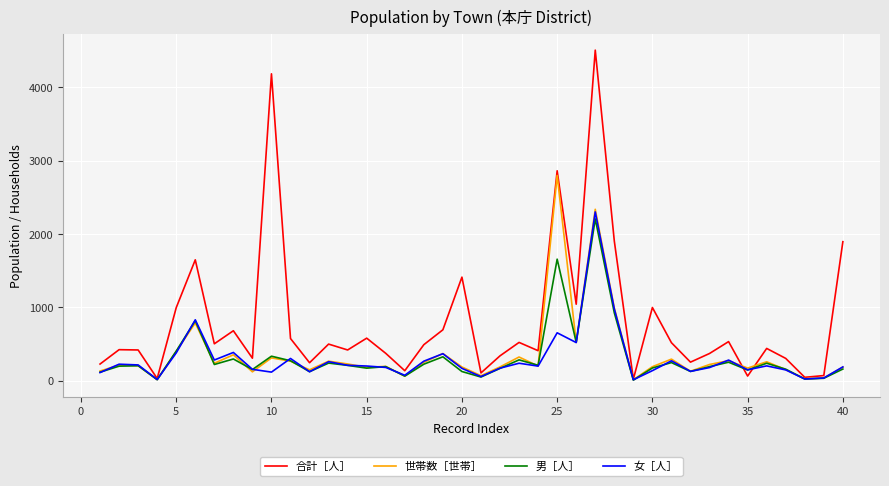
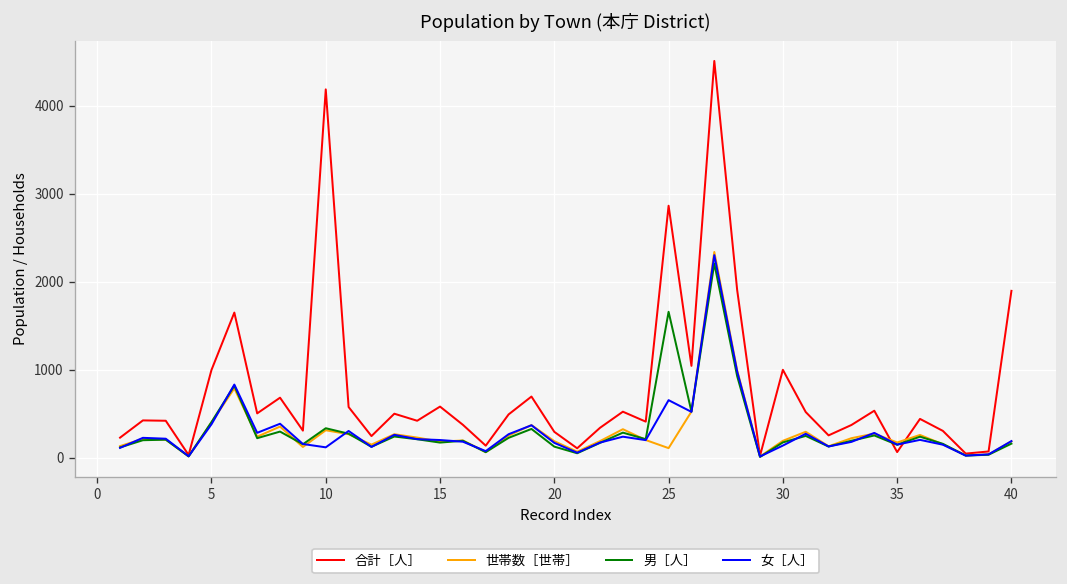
合計［人］, 20: 1400 -> 300
世帯数［世帯］, 25: 2800 -> 100
